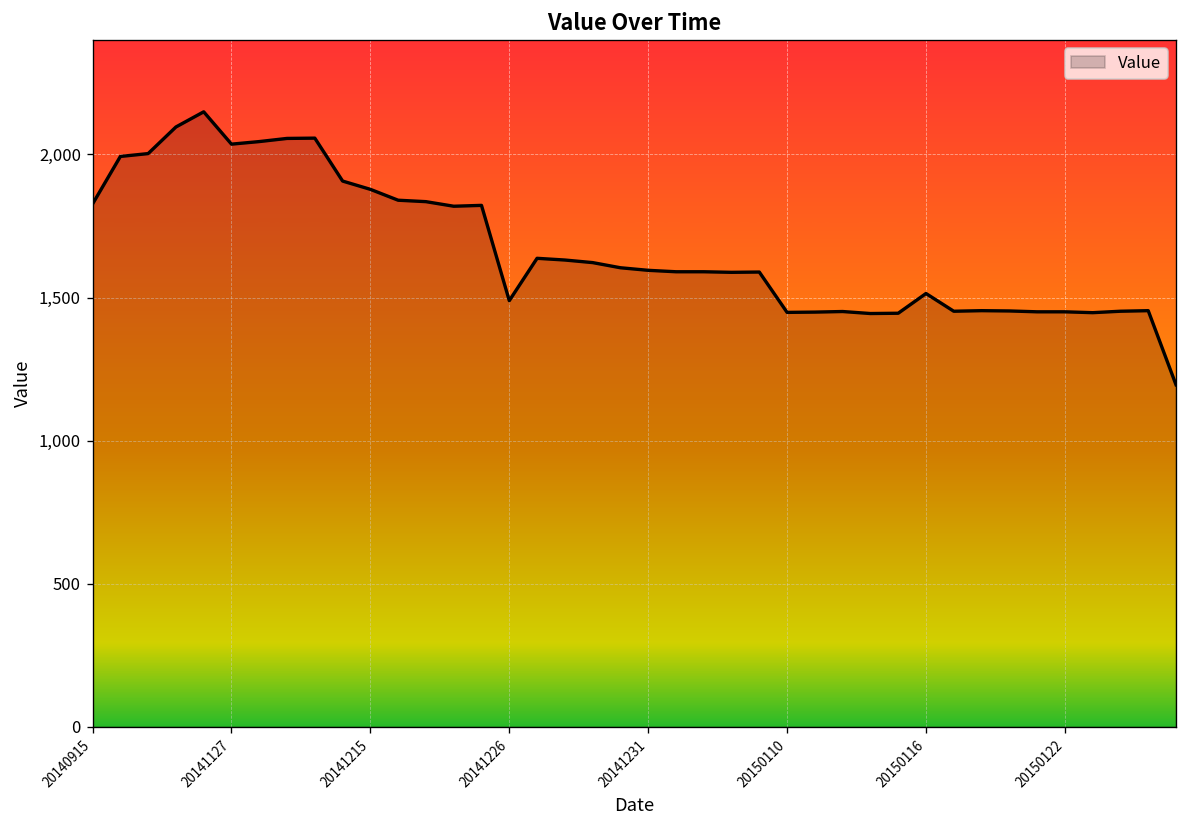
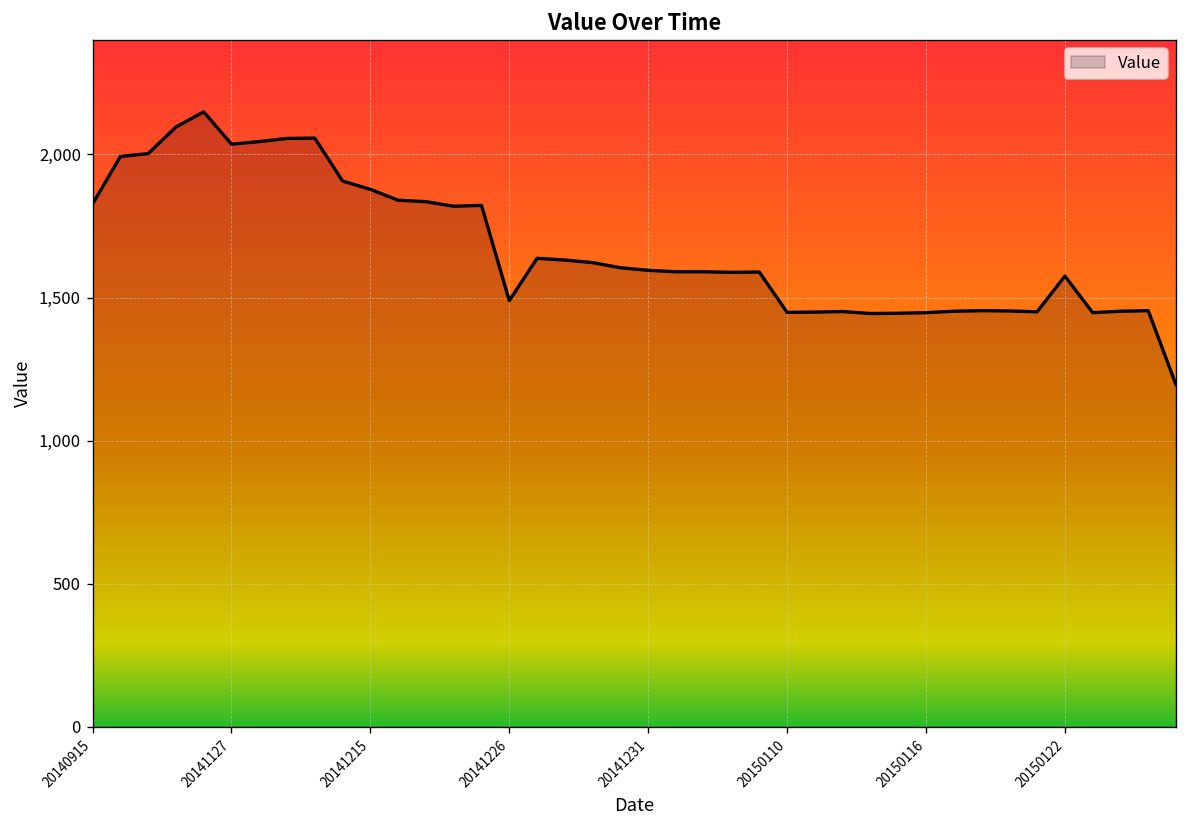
20150116: 1,510 -> 1,450
20150122: 1,450 -> 1,580
